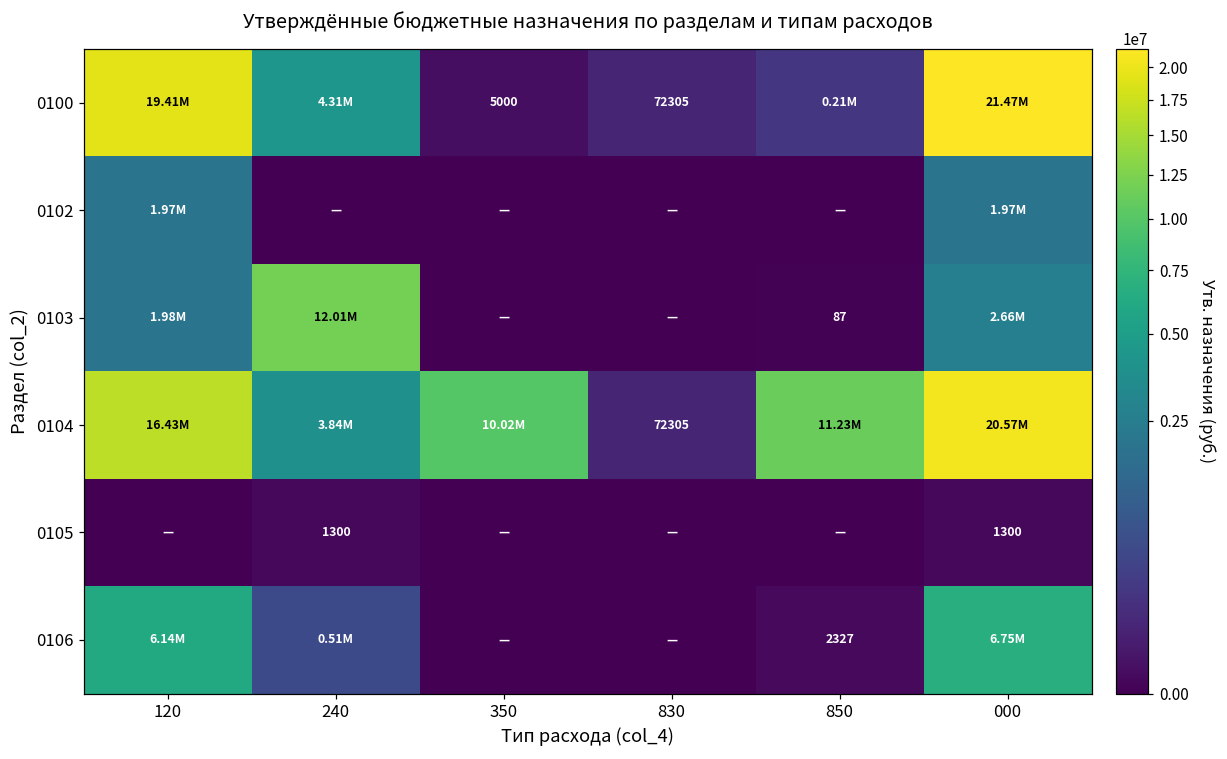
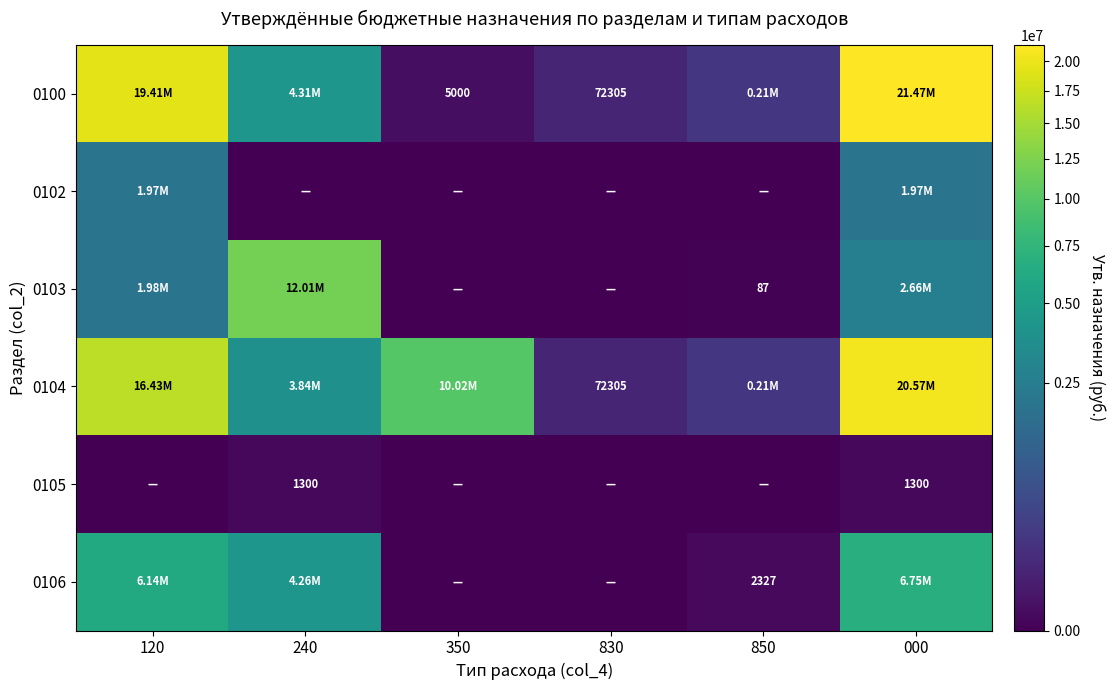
0104, 850: 11.23M -> 0.21M
0106, 240: 0.51M -> 4.26M
